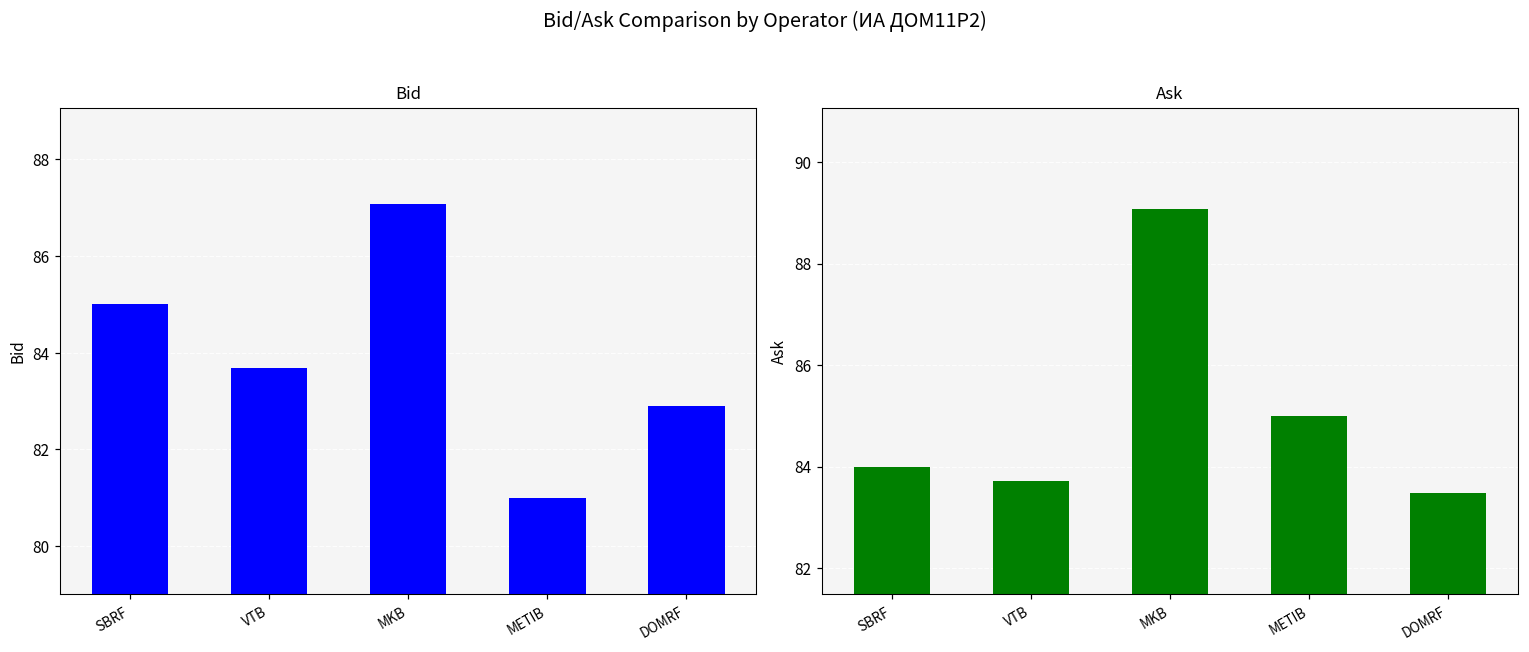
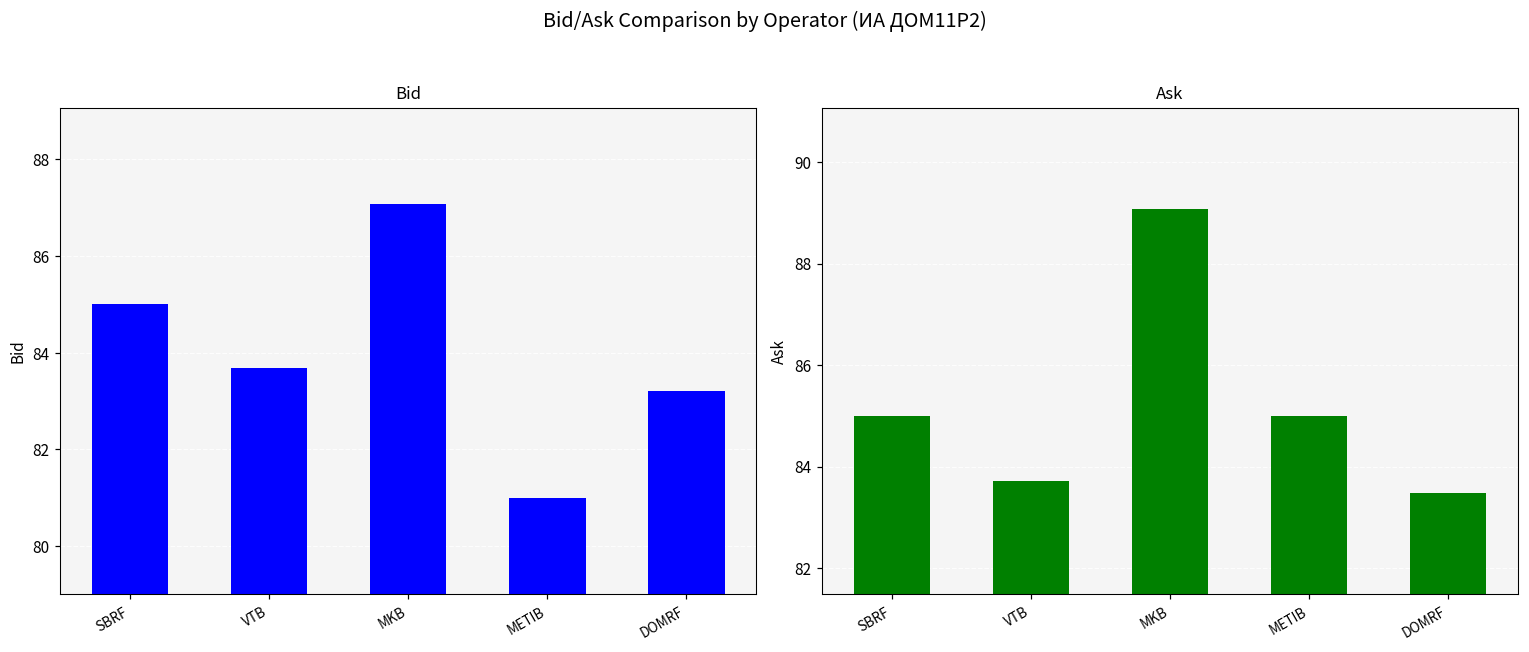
Bid, DOMRF: 82.9 -> 83.2
Ask, SBRF: 84 -> 85
